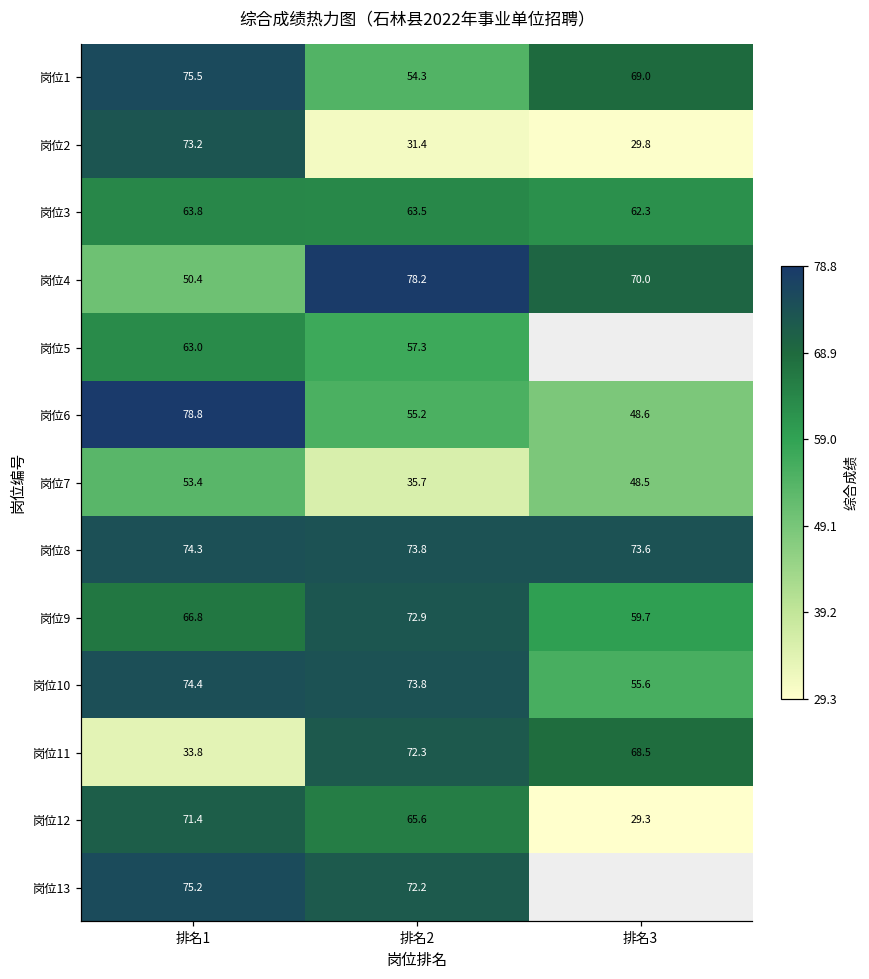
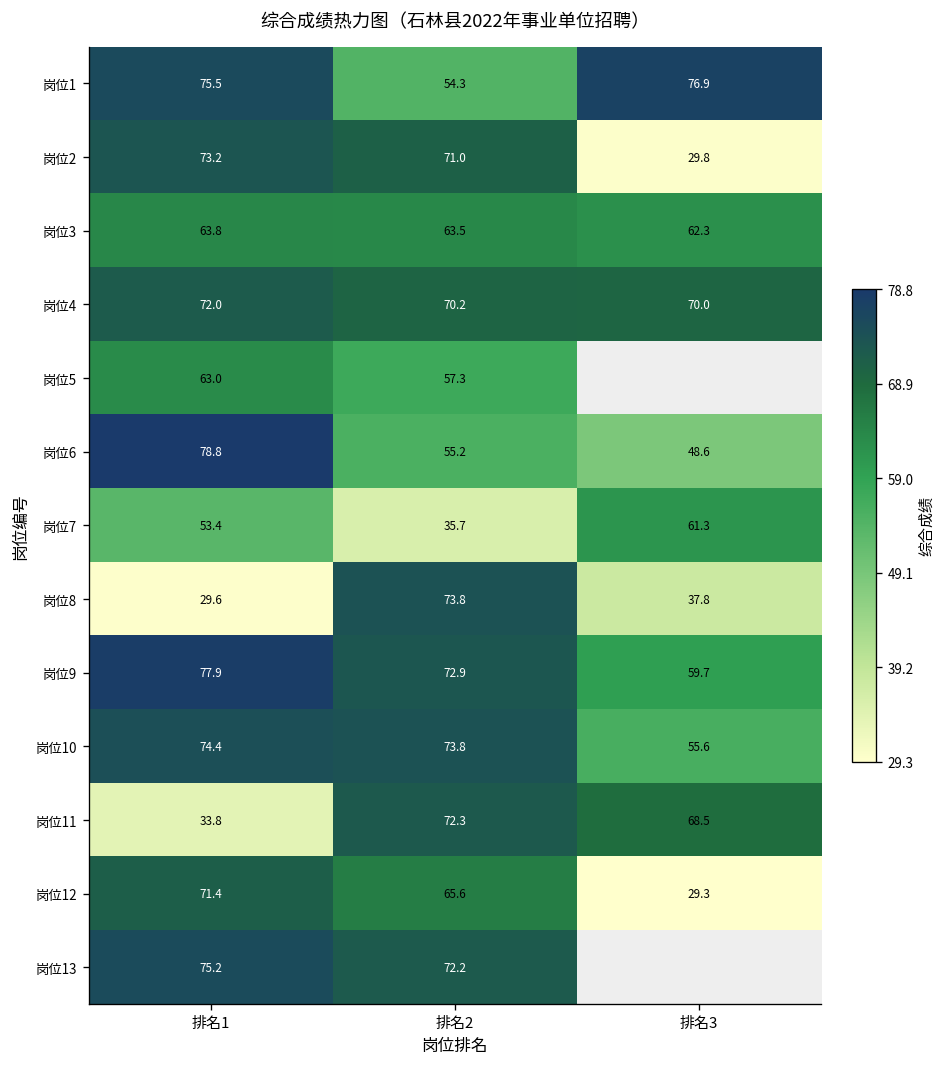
岗位1, 排名3: 69.0 -> 76.9
岗位2, 排名2: 31.4 -> 71.0
岗位4, 排名1: 50.4 -> 72.0
岗位4, 排名2: 78.2 -> 70.2
岗位7, 排名3: 48.5 -> 61.3
岗位8, 排名1: 74.3 -> 29.6
岗位8, 排名3: 73.6 -> 37.8
岗位9, 排名1: 66.8 -> 77.9
